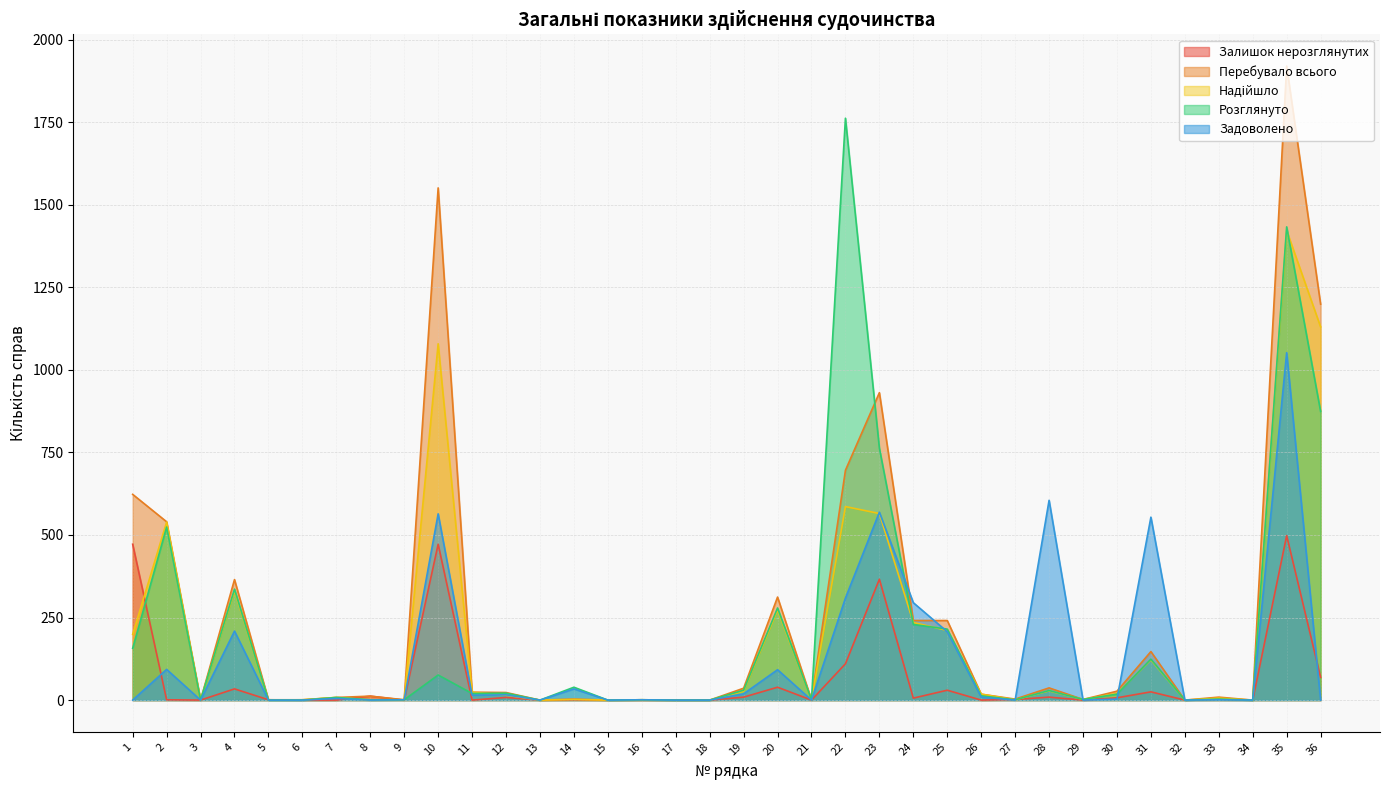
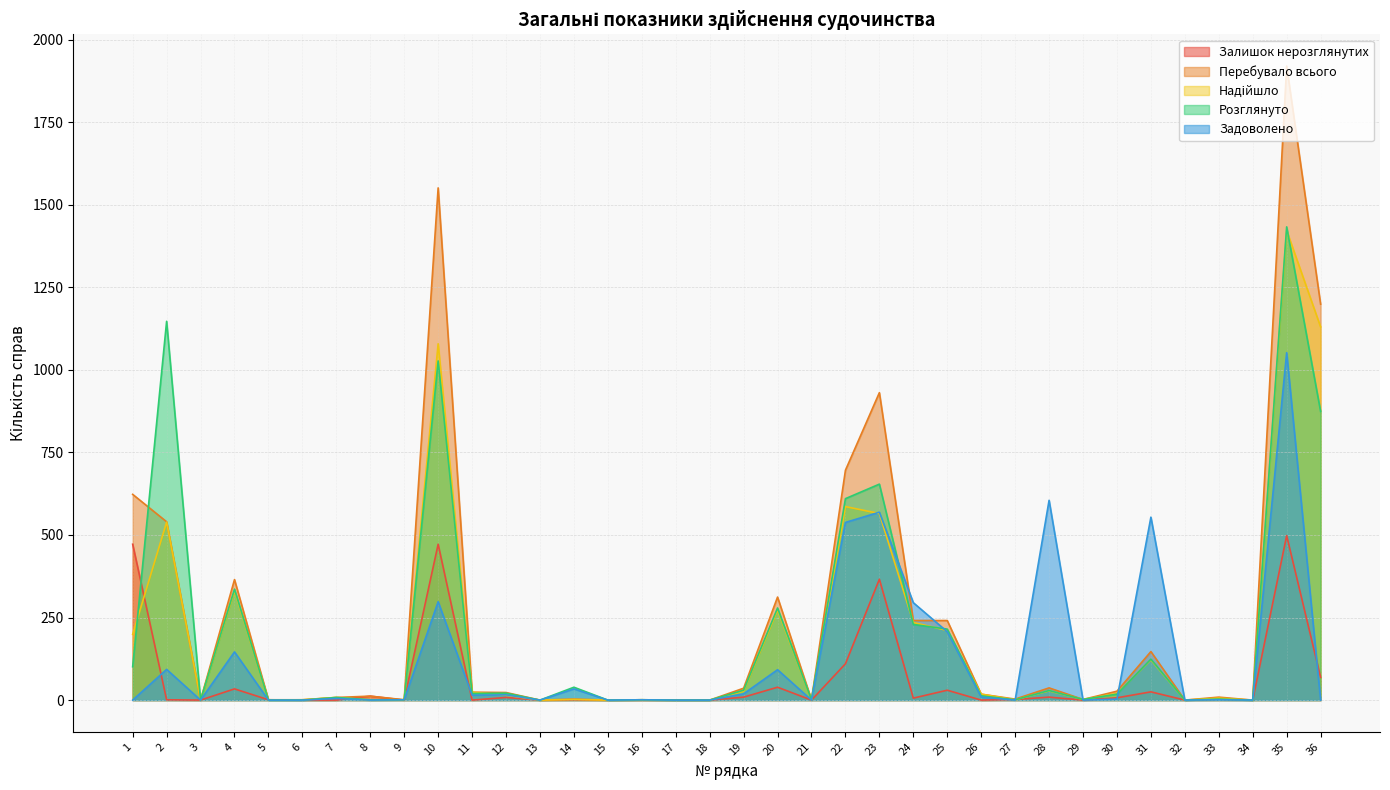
Розглянуто, 1: 160 -> 100
Розглянуто, 2: 520 -> 1150
Задоволено, 4: 210 -> 150
Розглянуто, 10: 80 -> 1030
Задоволено, 10: 560 -> 300
Розглянуто, 22: 1760 -> 610
Задоволено, 22: 310 -> 540
Розглянуто, 23: 760 -> 650
